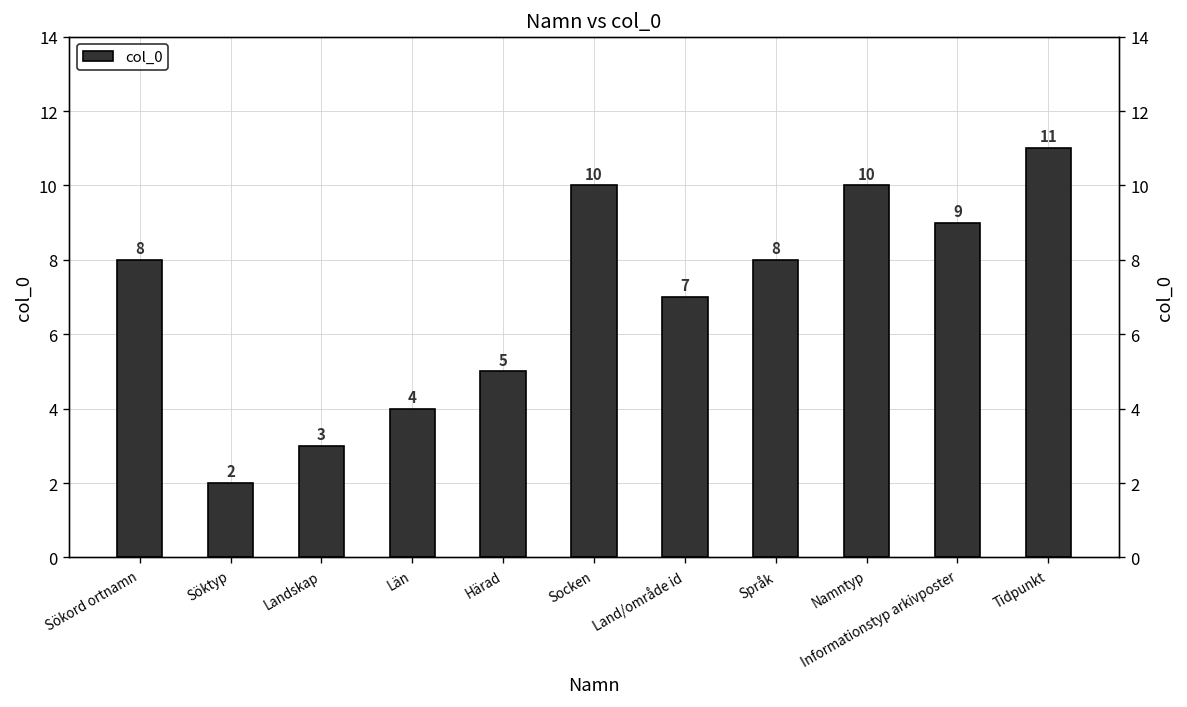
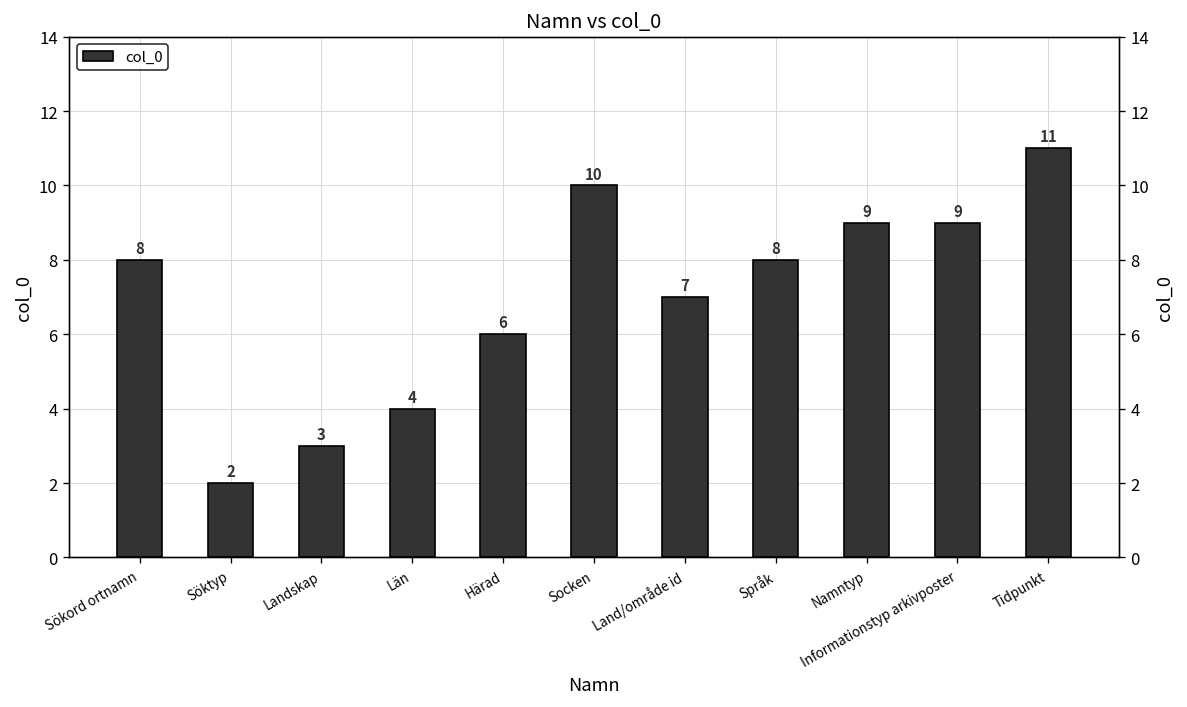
Härad: 5 -> 6
Namntyp: 10 -> 9
